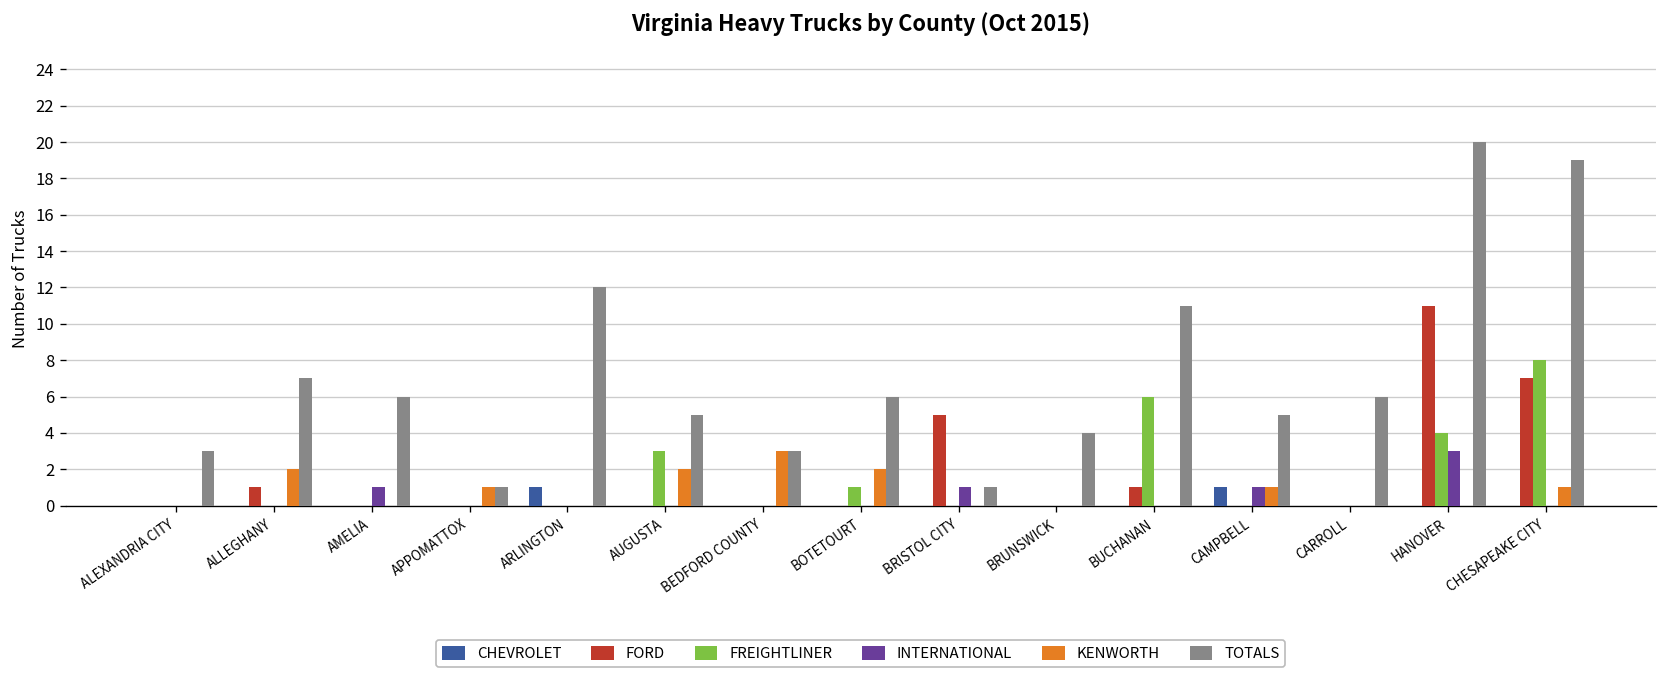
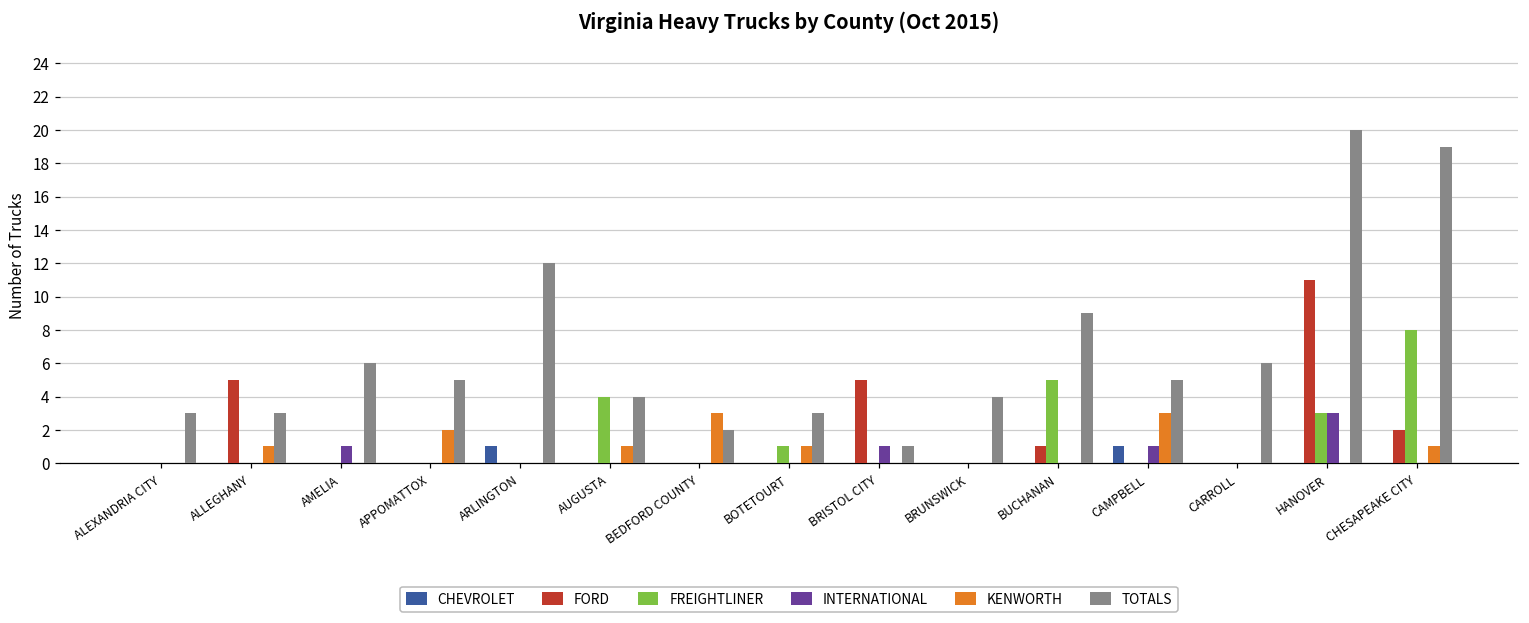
FORD, ALLEGHANY: 1 -> 5
KENWORTH, ALLEGHANY: 2 -> 1
TOTALS, ALLEGHANY: 7 -> 3
KENWORTH, APPOMATTOX: 1 -> 2
TOTALS, APPOMATTOX: 1 -> 5
FREIGHTLINER, AUGUSTA: 3 -> 4
KENWORTH, AUGUSTA: 2 -> 1
TOTALS, AUGUSTA: 5 -> 4
TOTALS, BEDFORD COUNTY: 3 -> 2
KENWORTH, BOTETOURT: 2 -> 1
TOTALS, BOTETOURT: 6 -> 3
FREIGHTLINER, BUCHANAN: 6 -> 5
TOTALS, BUCHANAN: 11 -> 9
KENWORTH, CAMPBELL: 1 -> 3
FREIGHTLINER, HANOVER: 4 -> 3
FORD, CHESAPEAKE CITY: 7 -> 2
